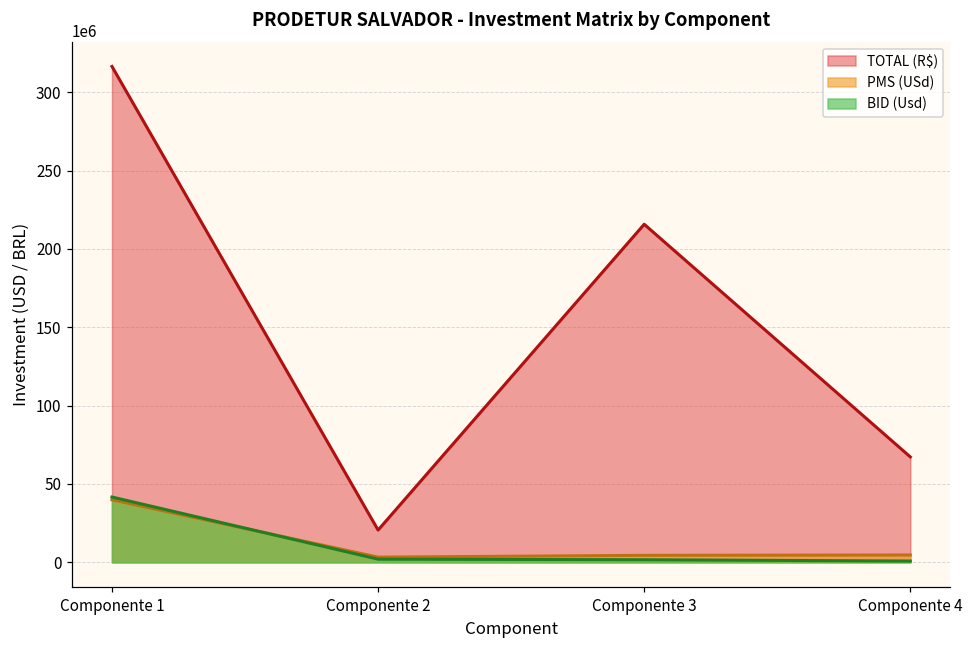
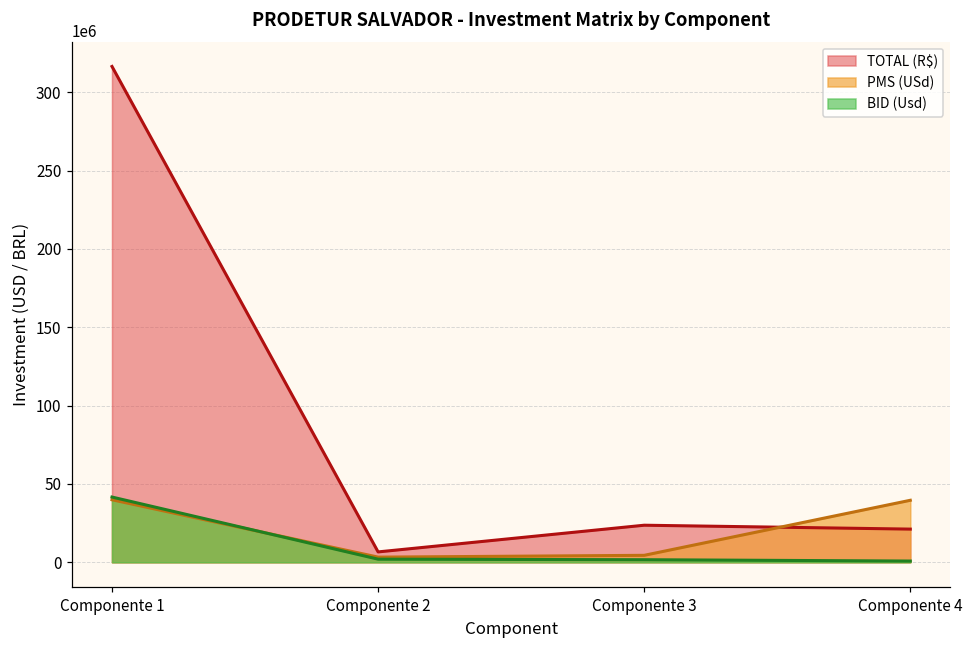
TOTAL (R$), Componente 2: 21000000 -> 7000000
TOTAL (R$), Componente 3: 216000000 -> 24000000
TOTAL (R$), Componente 4: 67000000 -> 21000000
PMS (USd), Componente 4: 5000000 -> 40000000
